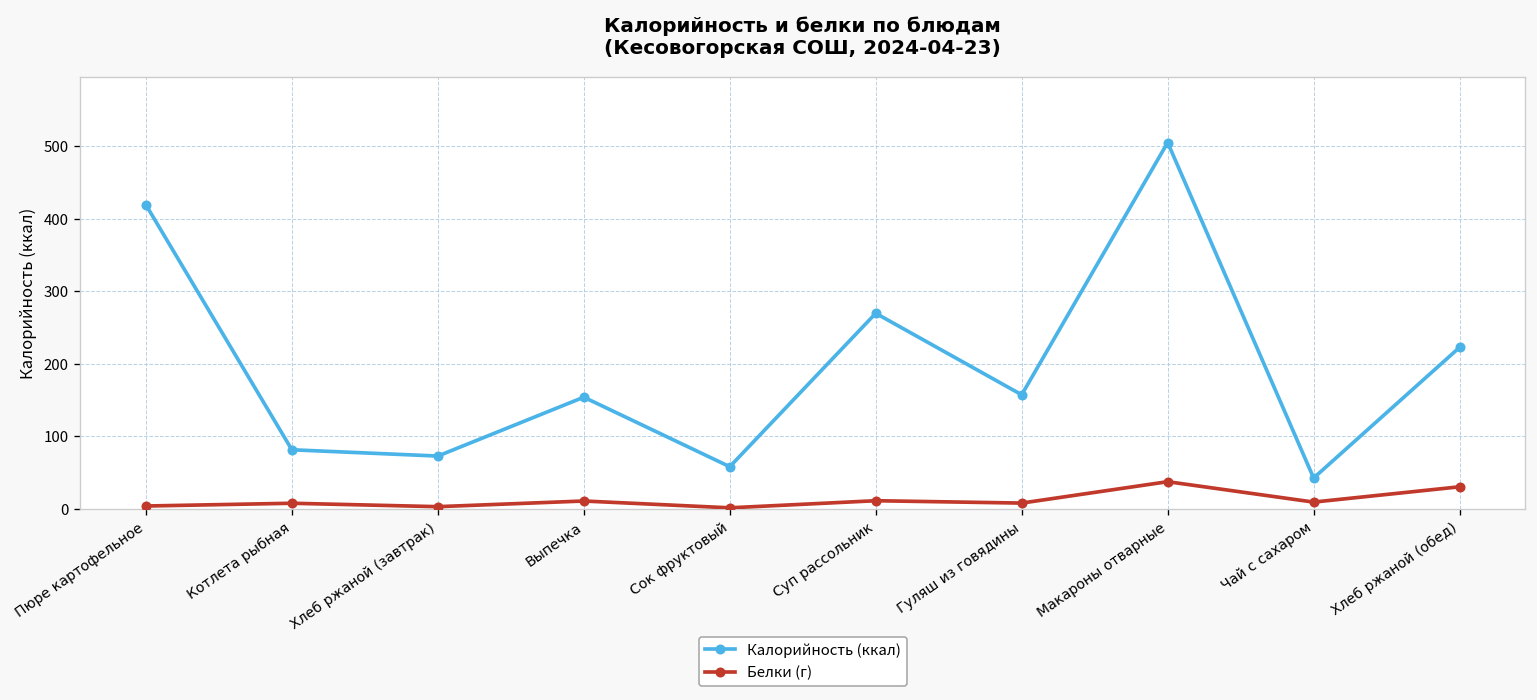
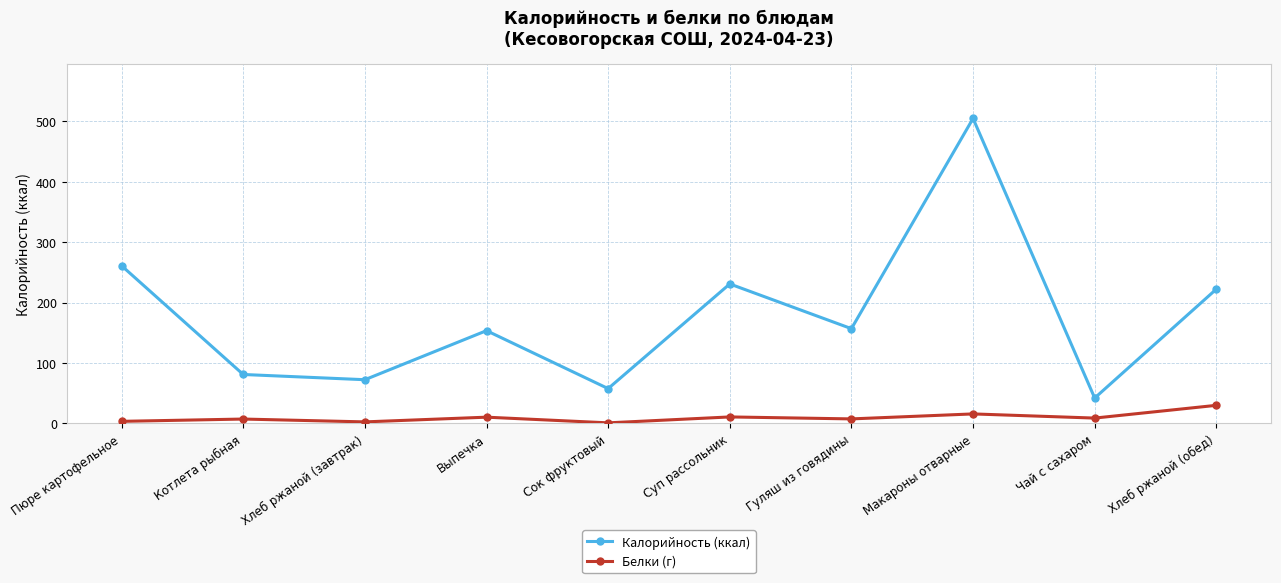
Калорийность (ккал), Пюре картофельное: 420 -> 260
Калорийность (ккал), Суп рассольник: 270 -> 230
Белки (г), Макароны отварные: 40 -> 20
